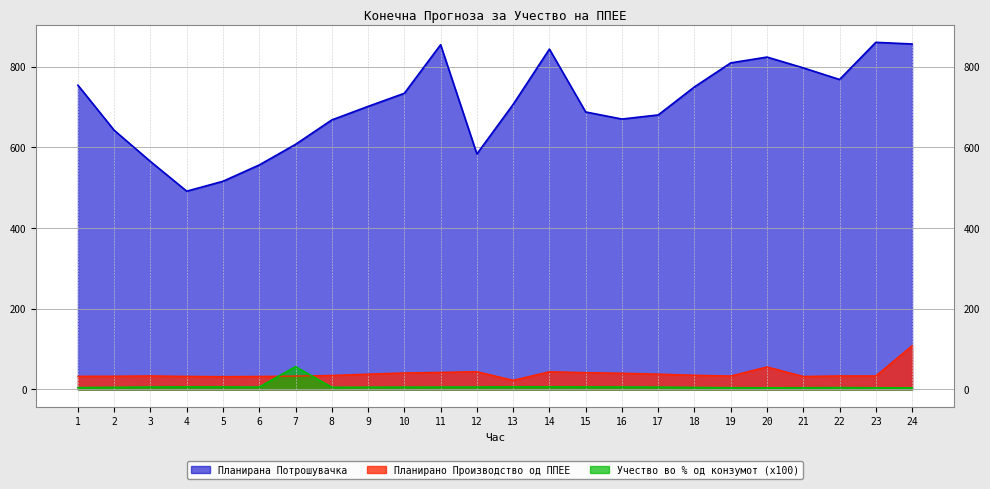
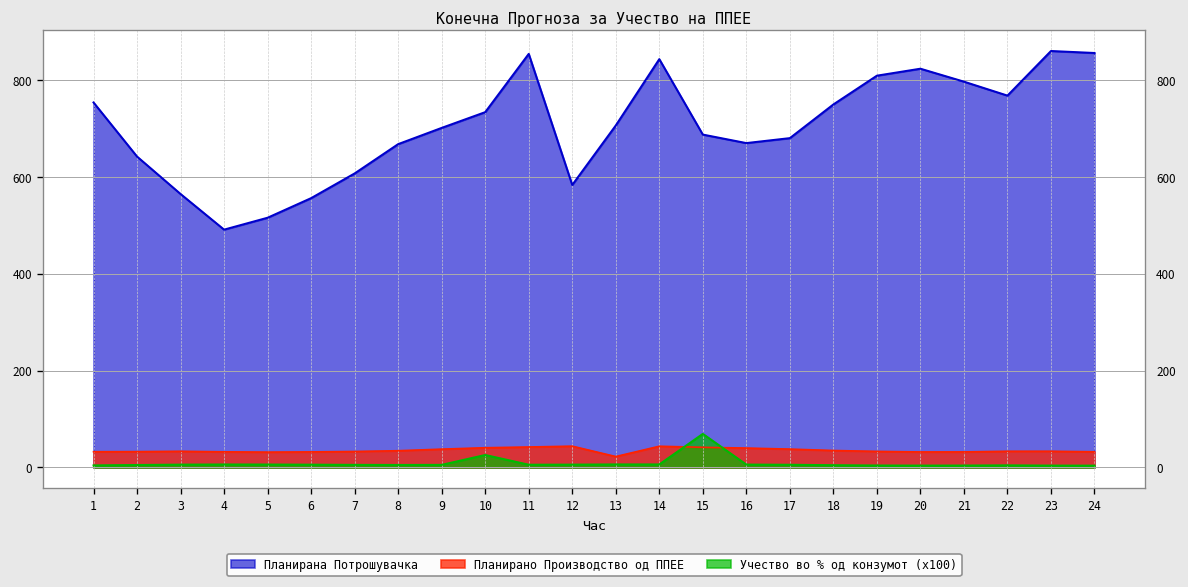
Учество во % од конзумот (x100), 7: 60 -> 10
Учество во % од конзумот (x100), 10: 10 -> 30
Учество во % од конзумот (x100), 15: 10 -> 70
Планирано Производство од ППЕЕ, 20: 60 -> 30
Планирано Производство од ППЕЕ, 24: 110 -> 30
